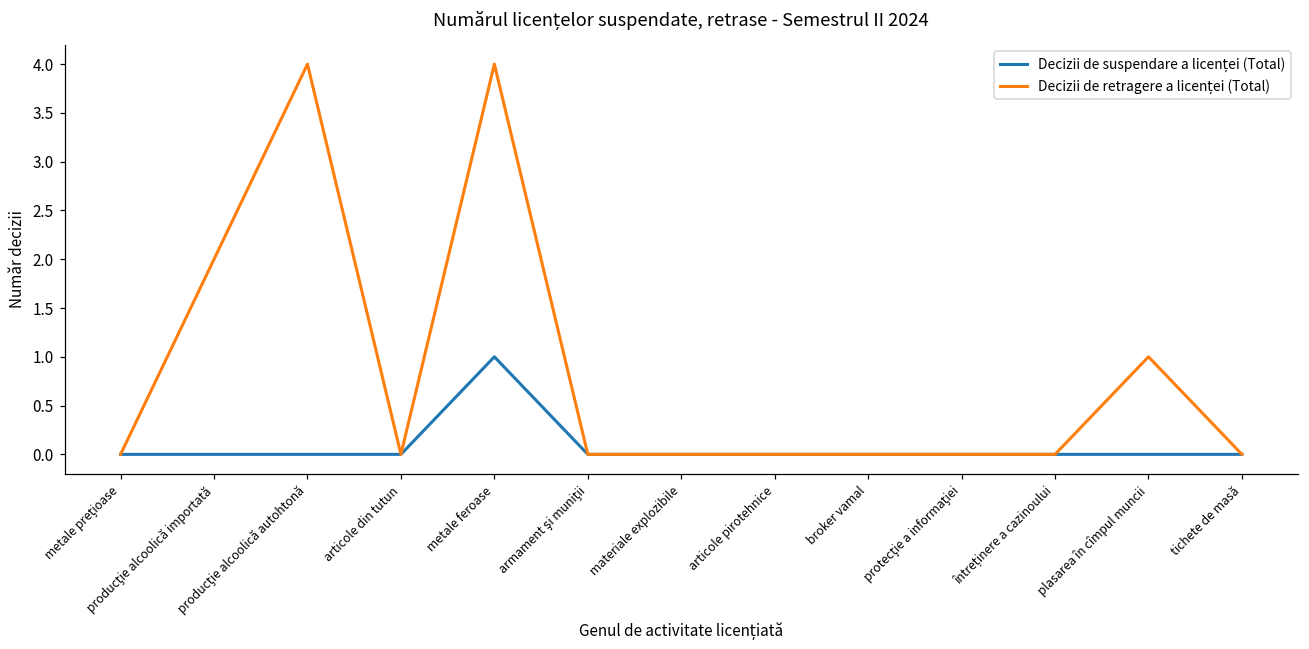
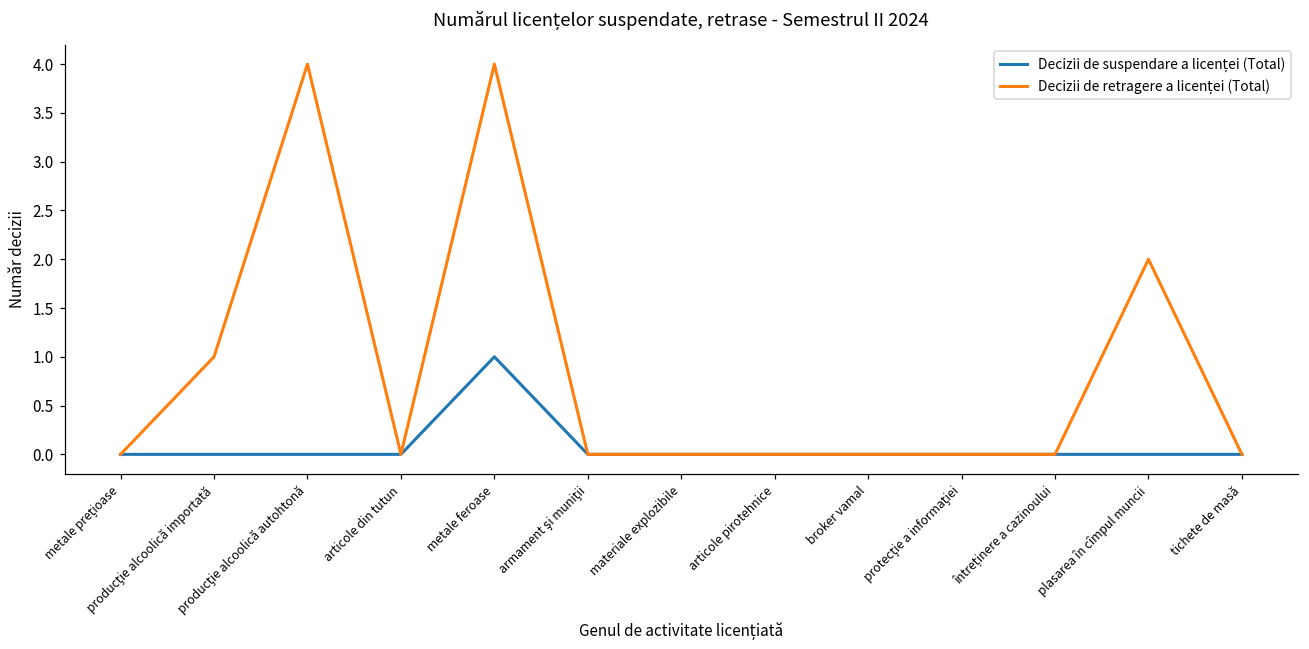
Decizii de retragere a licenței (Total), producţie alcoolică importată: 2 -> 1
Decizii de retragere a licenței (Total), plasarea în cîmpul muncii: 1 -> 2
